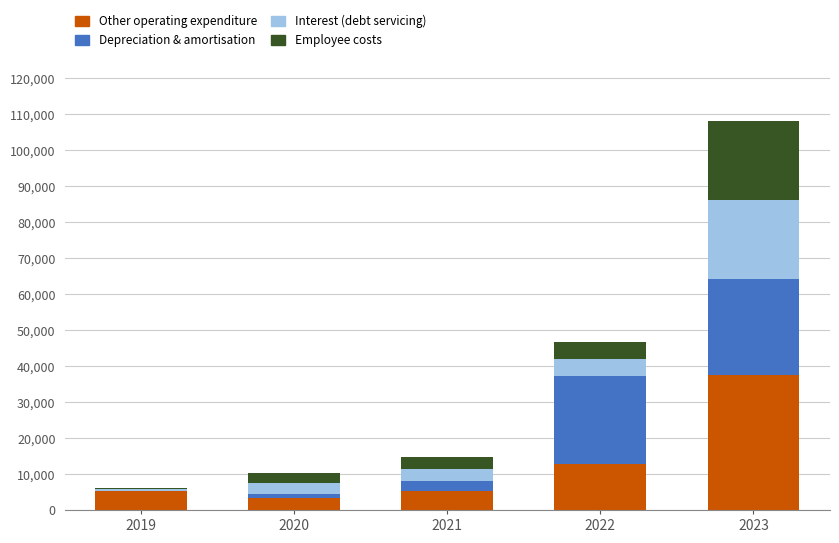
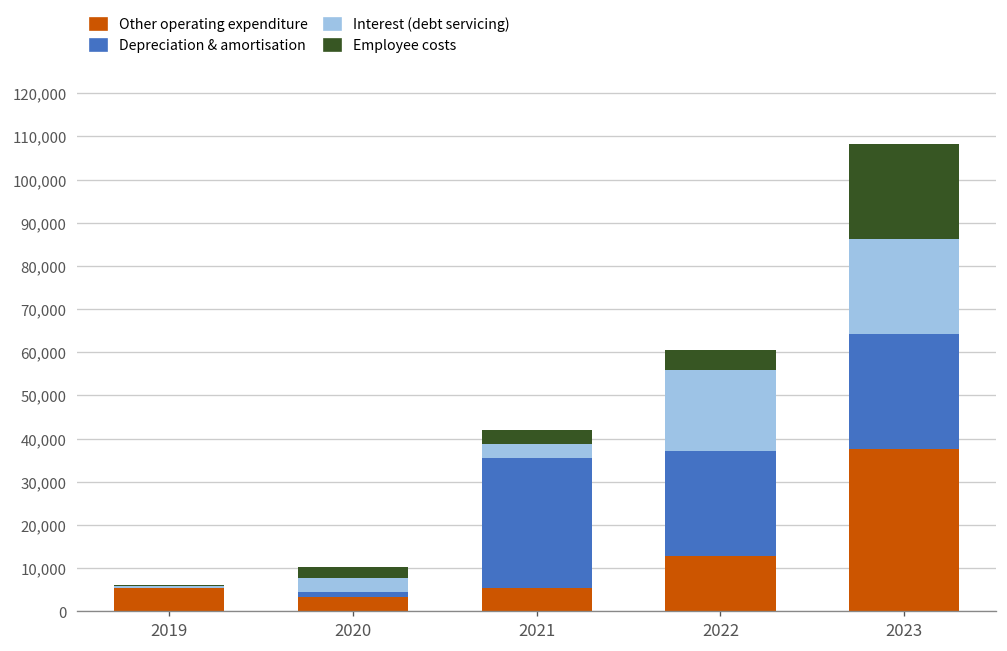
Depreciation & amortisation, 2021: 3,000 -> 30,000
Interest (debt servicing), 2022: 5,000 -> 19,000
